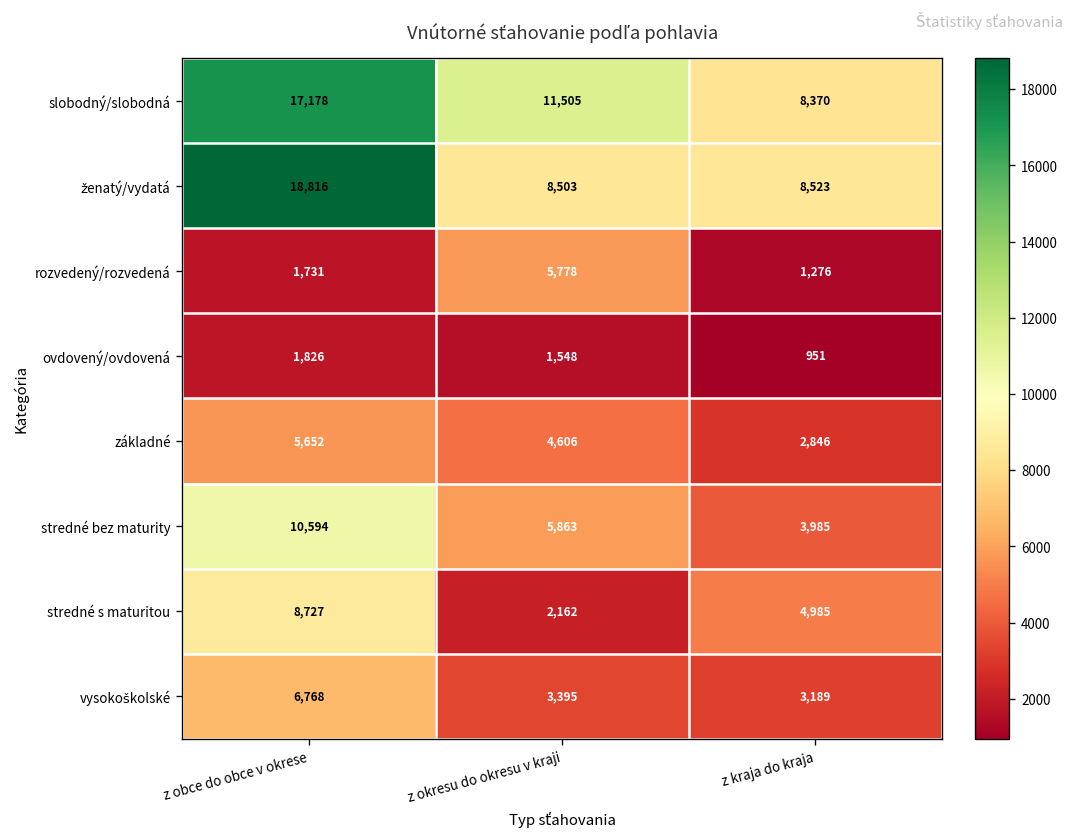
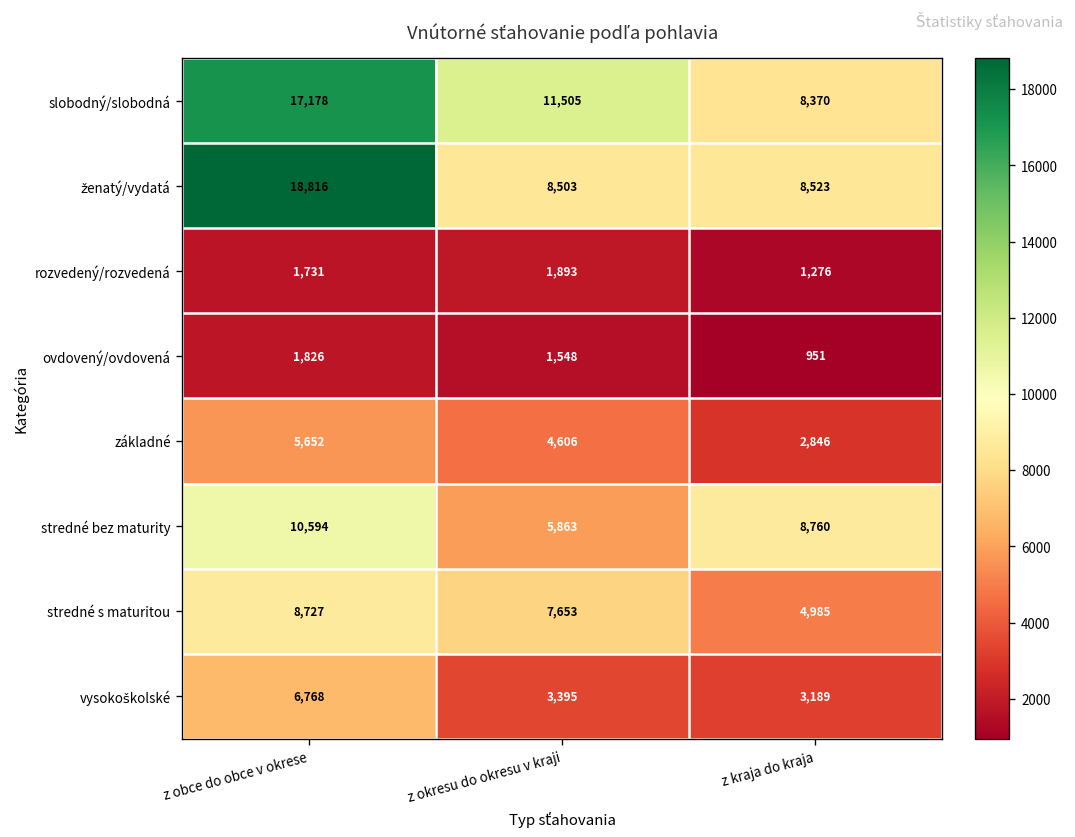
rozvedený/rozvedená, z okresu do okresu v kraji: 5,778 -> 1,893
stredné bez maturity, z kraja do kraja: 3,985 -> 8,760
stredné s maturitou, z okresu do okresu v kraji: 2,162 -> 7,653
